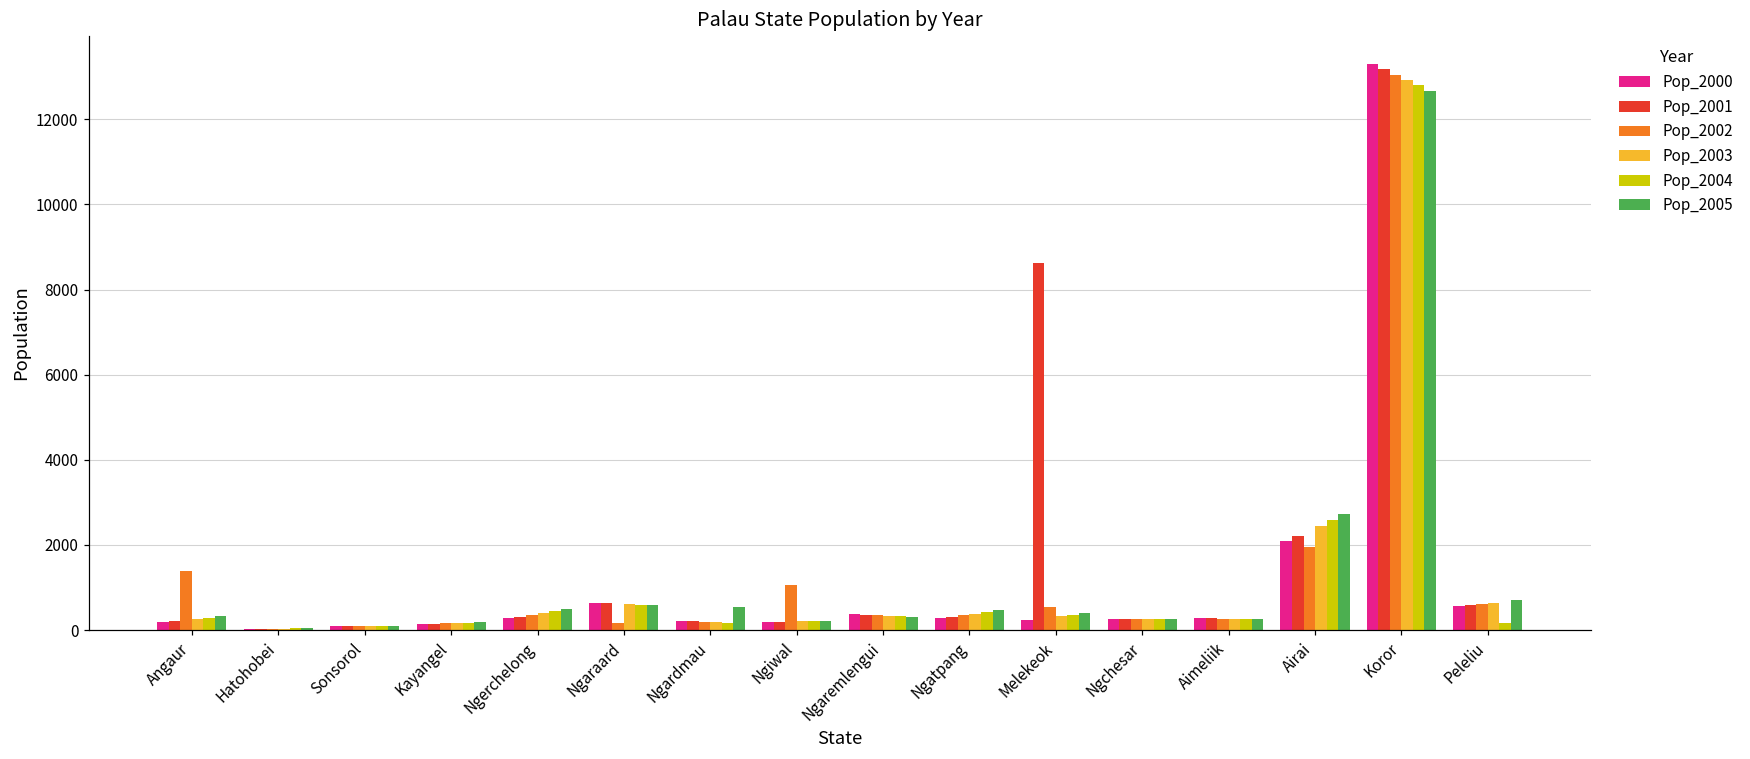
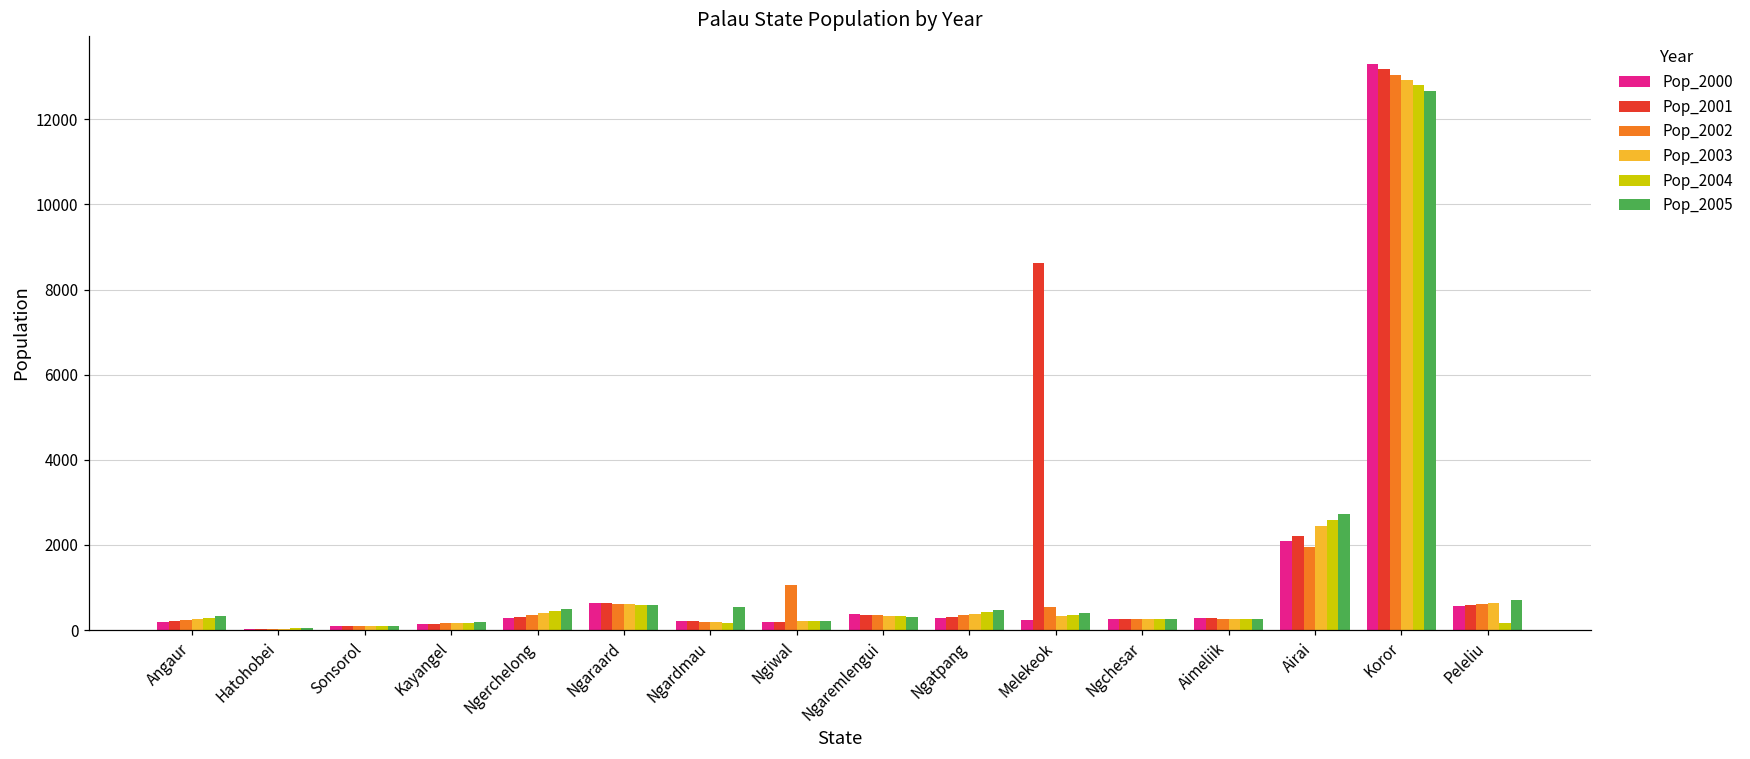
Pop_2002, Angaur: 1400 -> 200
Pop_2002, Ngaraard: 200 -> 600
